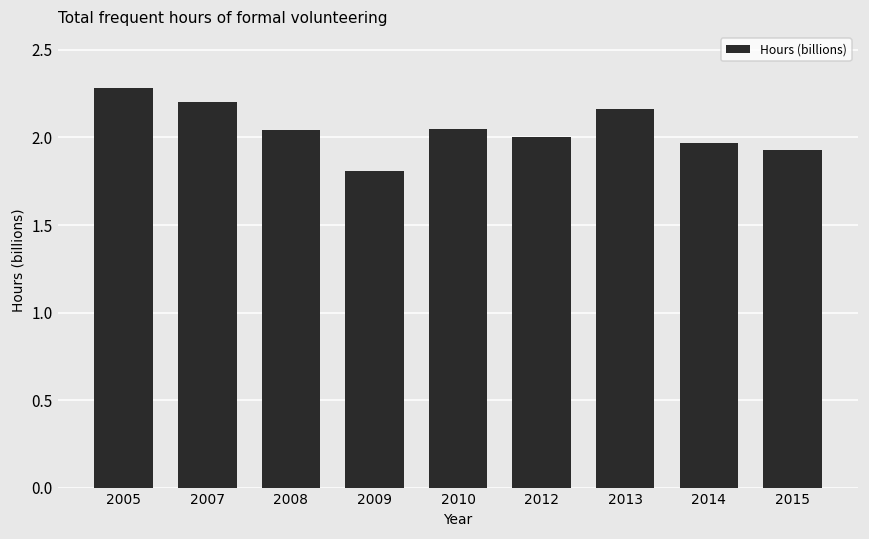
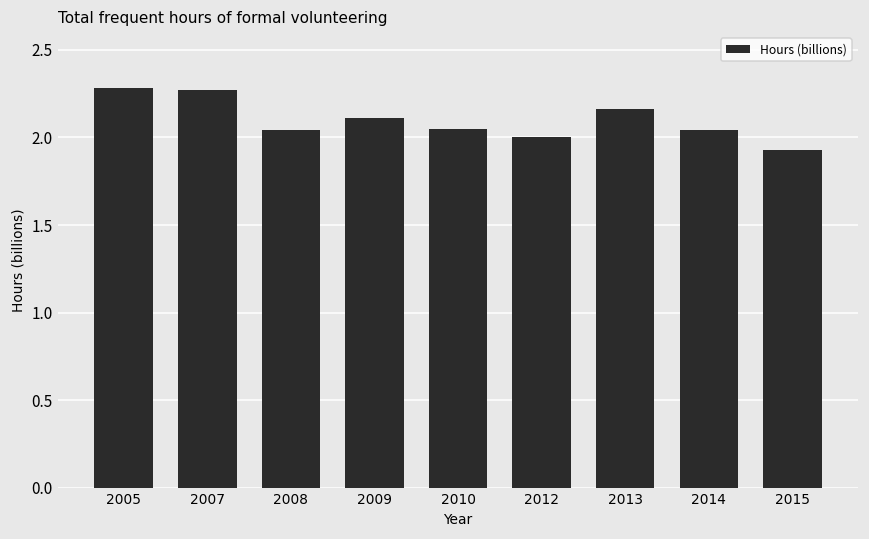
2007: 2.20 -> 2.27
2009: 1.81 -> 2.11
2014: 1.97 -> 2.04
